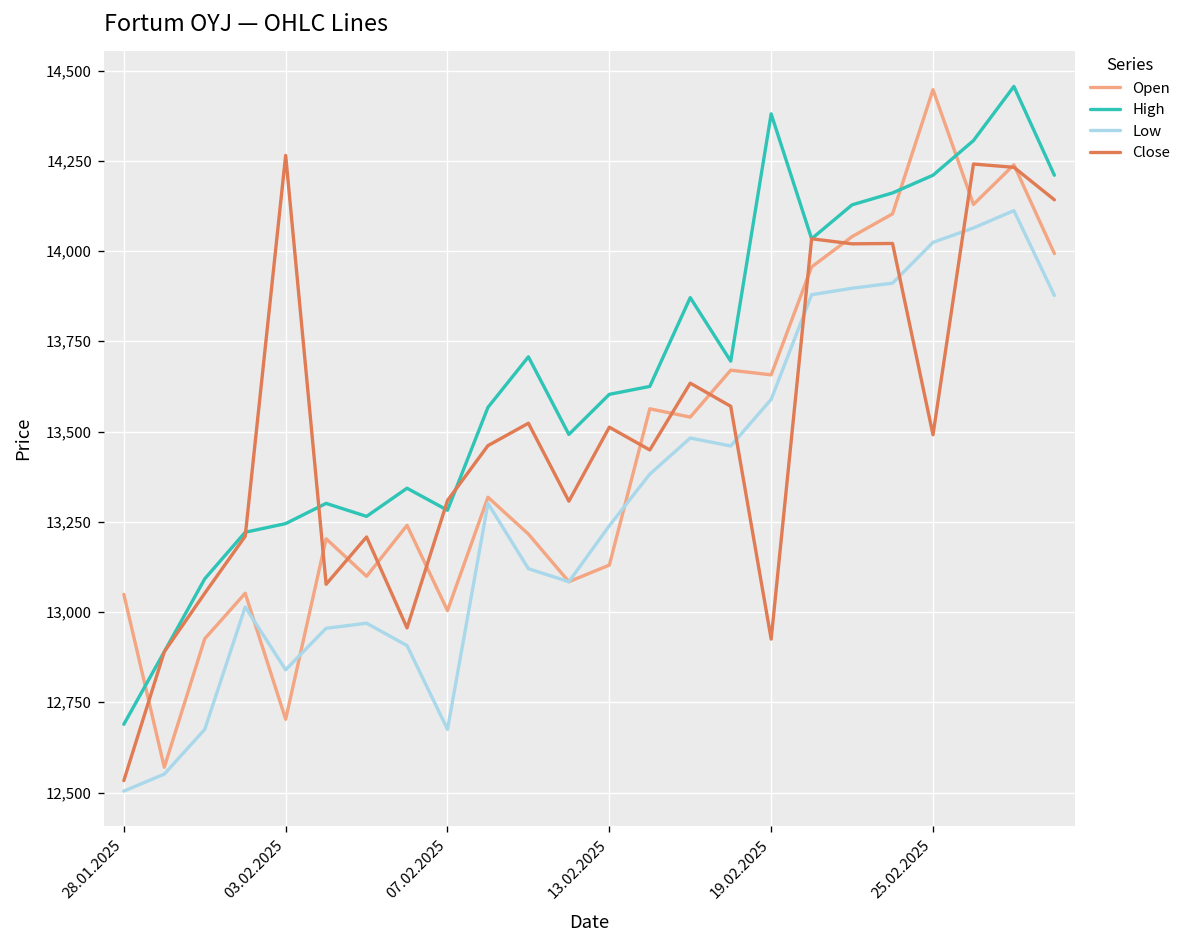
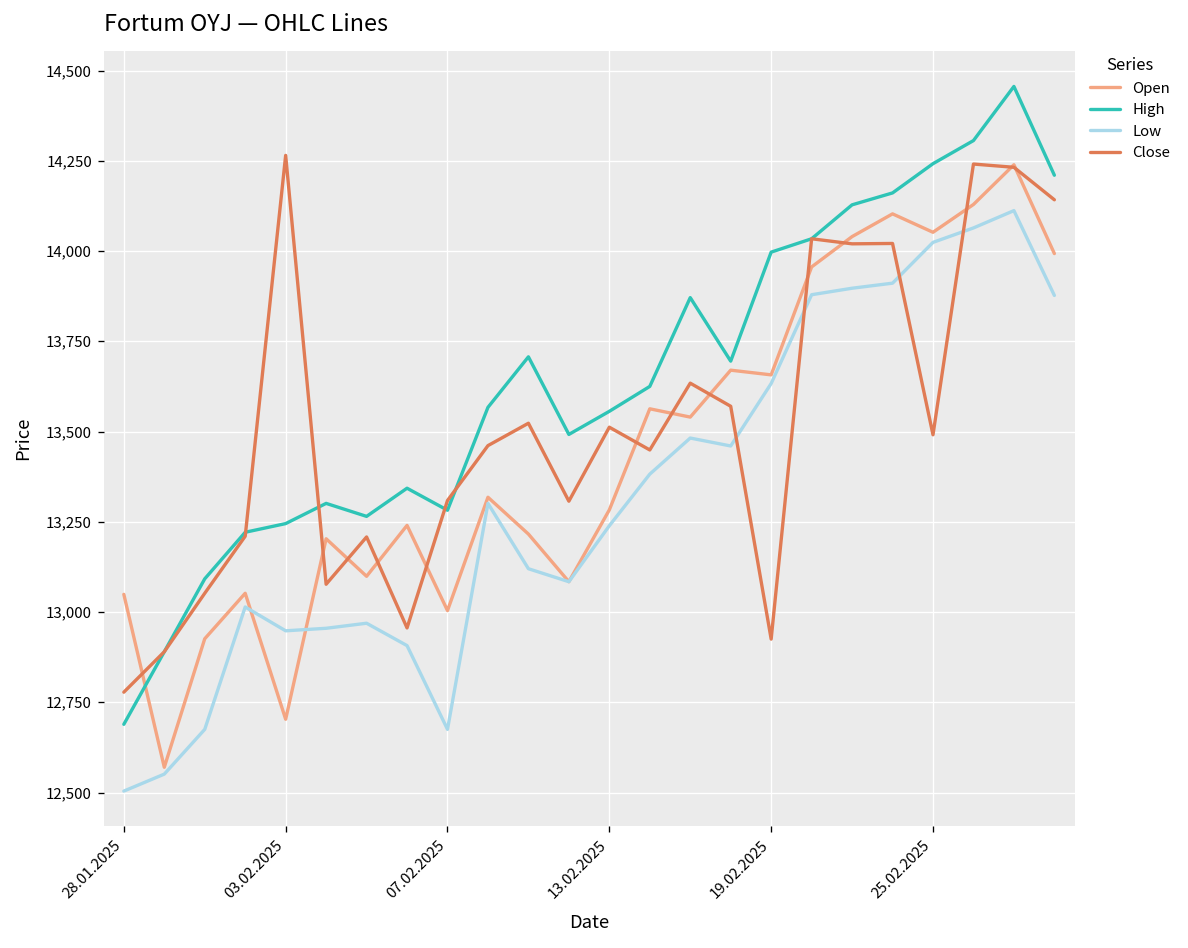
Close, 28.01.2025: 12,530 -> 12,780
Low, 03.02.2025: 12,840 -> 12,950
Open, 13.02.2025: 13,130 -> 13,280
High, 13.02.2025: 13,600 -> 13,560
High, 19.02.2025: 14,380 -> 14,000
Low, 19.02.2025: 13,590 -> 13,630
Open, 25.02.2025: 14,450 -> 14,050
High, 25.02.2025: 14,210 -> 14,240
